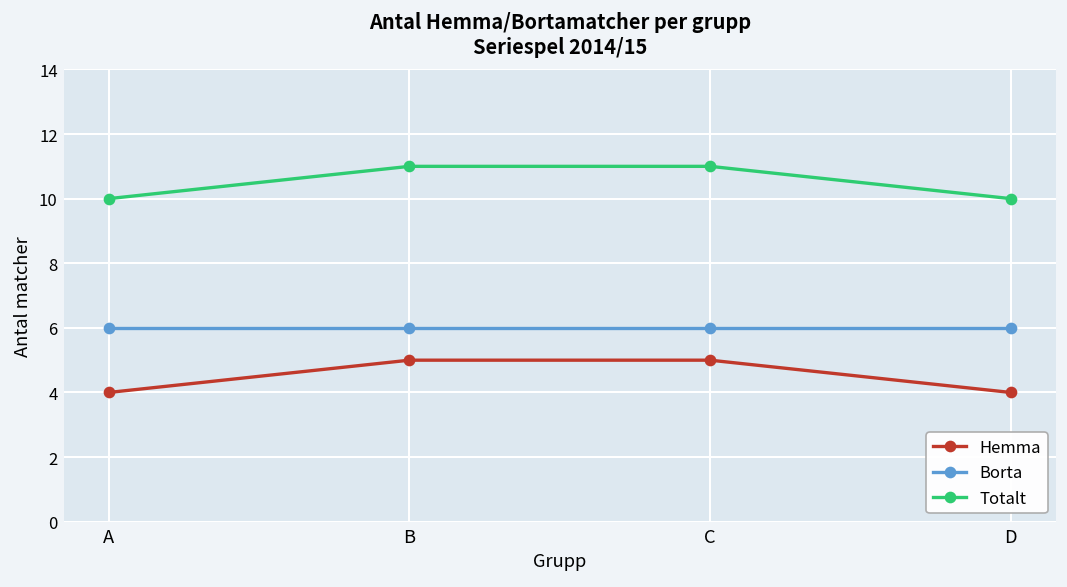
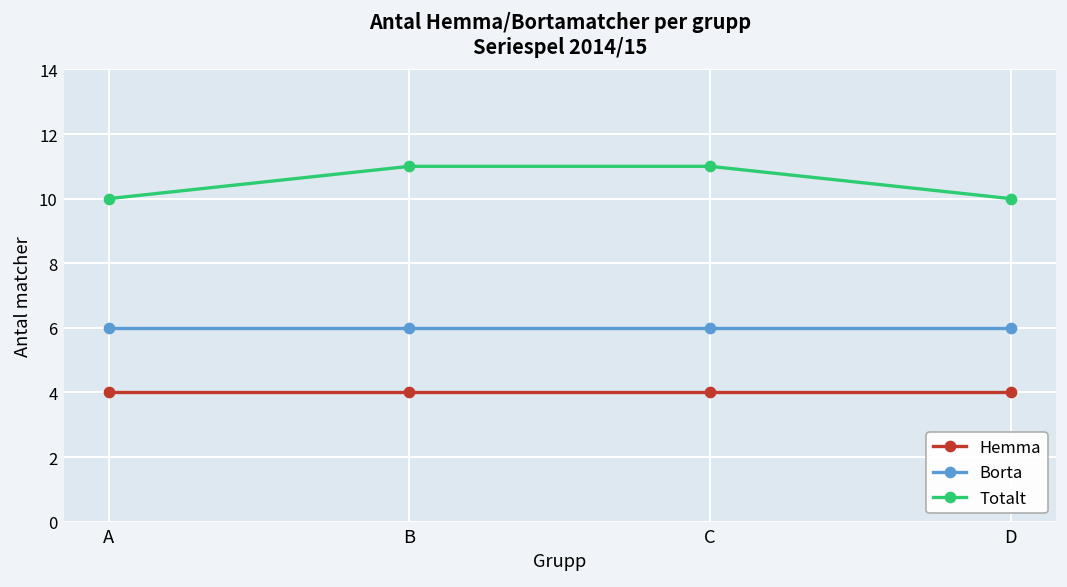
Hemma, B: 5 -> 4
Hemma, C: 5 -> 4
